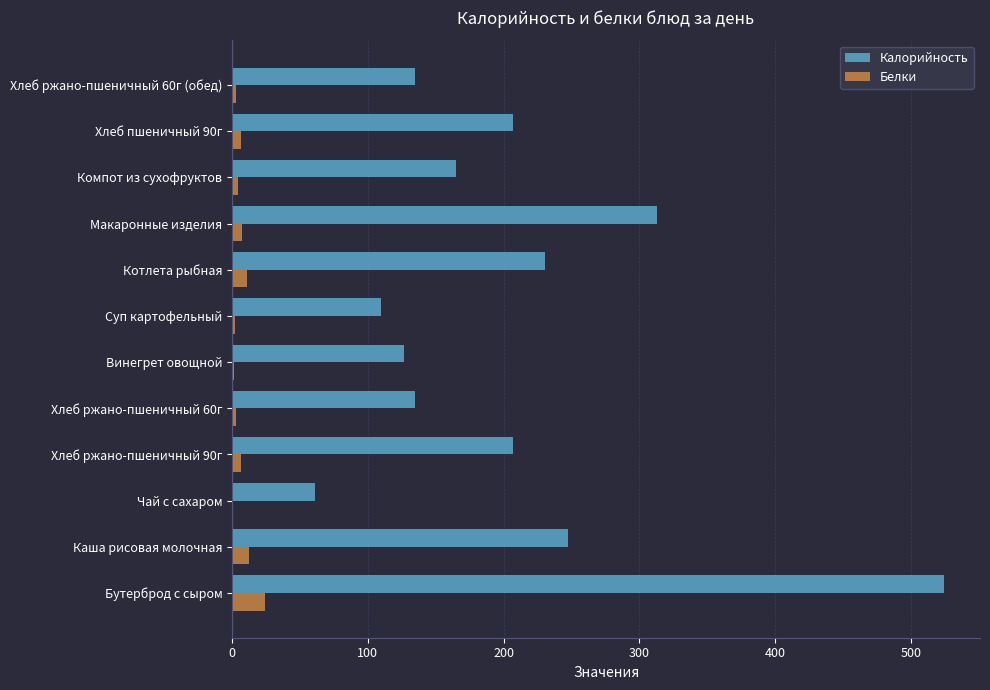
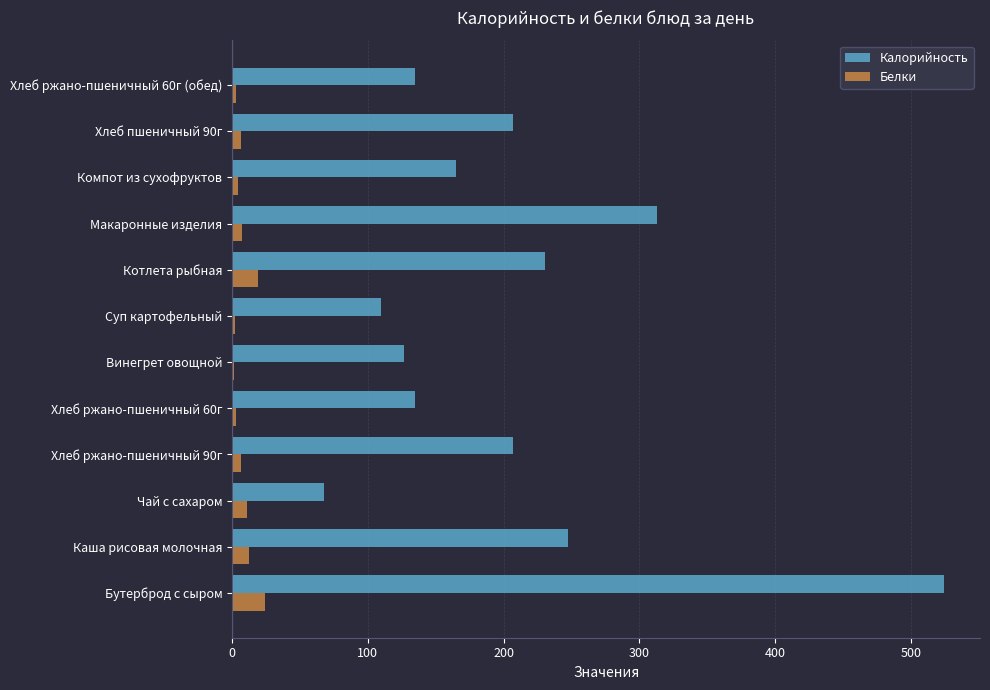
Белки, Котлета рыбная: 11 -> 19
Калорийность, Чай с сахаром: 61 -> 68
Белки, Чай с сахаром: 0 -> 11
